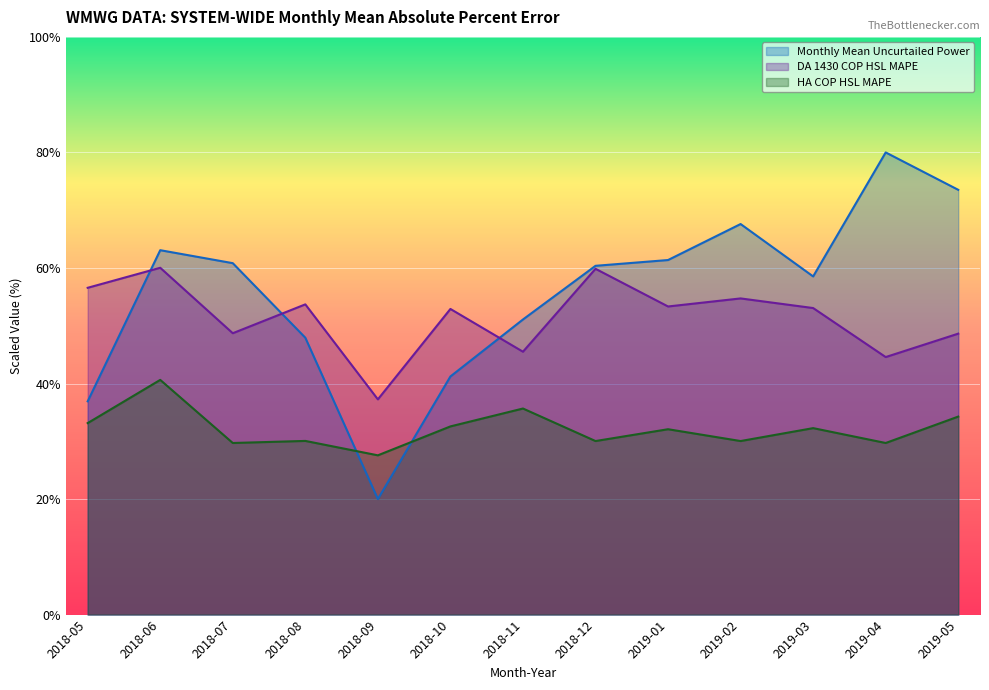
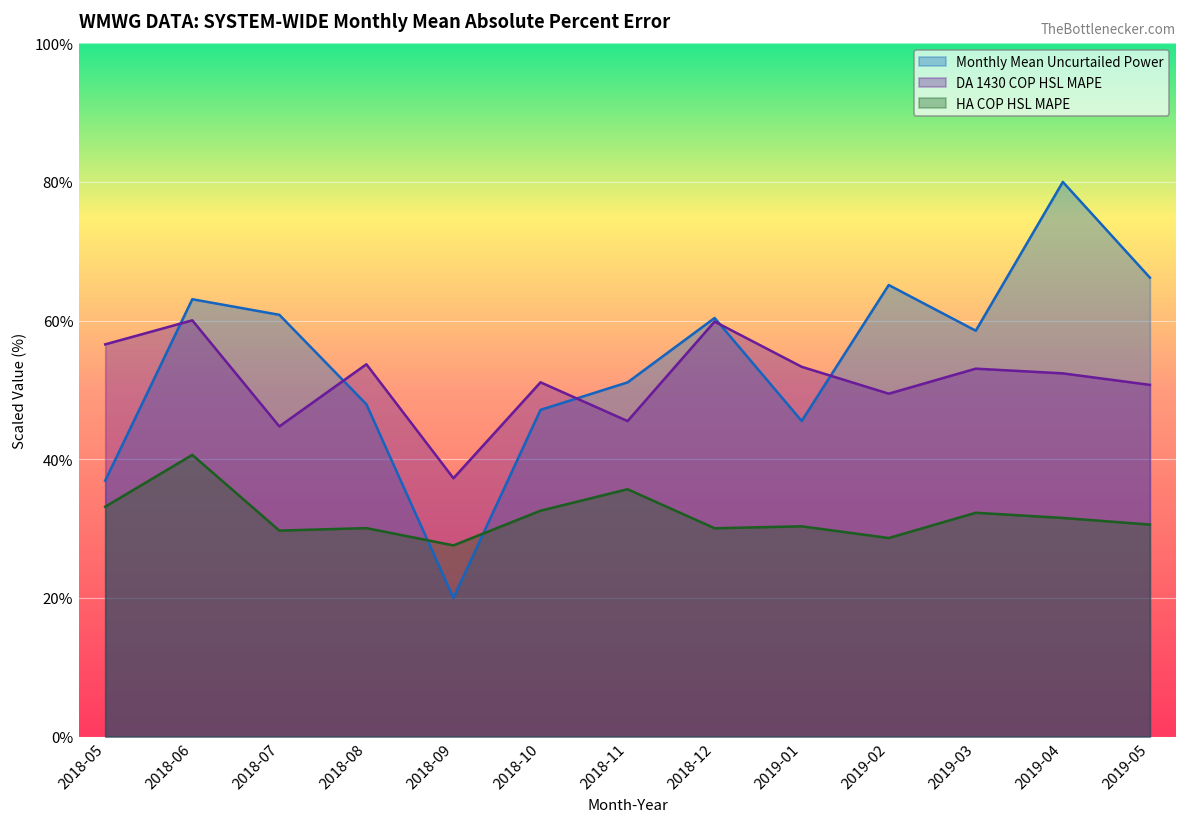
DA 1430 COP HSL MAPE, 2018-07: 49% -> 45%
Monthly Mean Uncurtailed Power, 2018-10: 41% -> 47%
DA 1430 COP HSL MAPE, 2018-10: 53% -> 51%
Monthly Mean Uncurtailed Power, 2019-01: 61% -> 46%
HA COP HSL MAPE, 2019-01: 32% -> 30%
Monthly Mean Uncurtailed Power, 2019-02: 68% -> 65%
DA 1430 COP HSL MAPE, 2019-02: 55% -> 49%
HA COP HSL MAPE, 2019-02: 30% -> 29%
DA 1430 COP HSL MAPE, 2019-04: 45% -> 52%
HA COP HSL MAPE, 2019-04: 30% -> 32%
Monthly Mean Uncurtailed Power, 2019-05: 74% -> 66%
DA 1430 COP HSL MAPE, 2019-05: 49% -> 51%
HA COP HSL MAPE, 2019-05: 34% -> 31%
